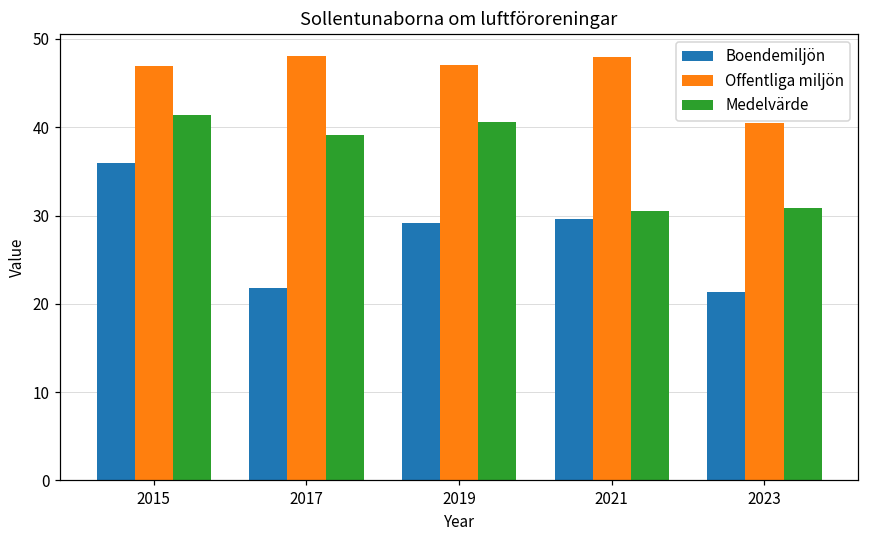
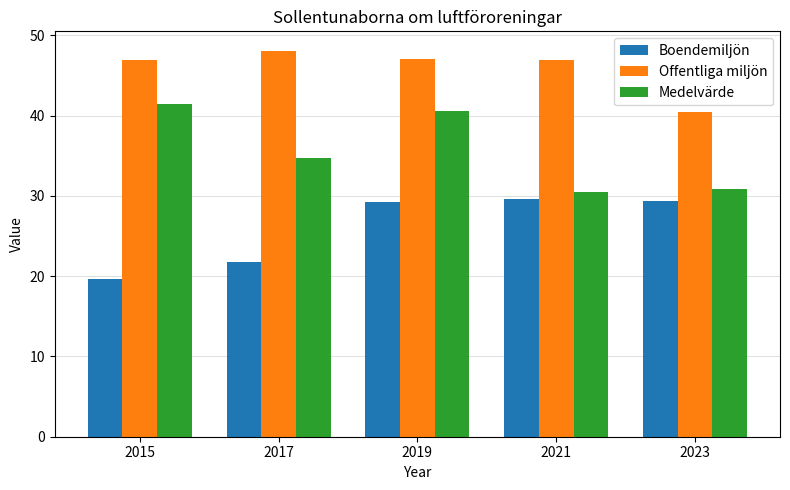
Boendemiljön, 2015: 36 -> 20
Medelvärde, 2017: 39 -> 35
Offentliga miljön, 2021: 48 -> 47
Boendemiljön, 2023: 21 -> 29
